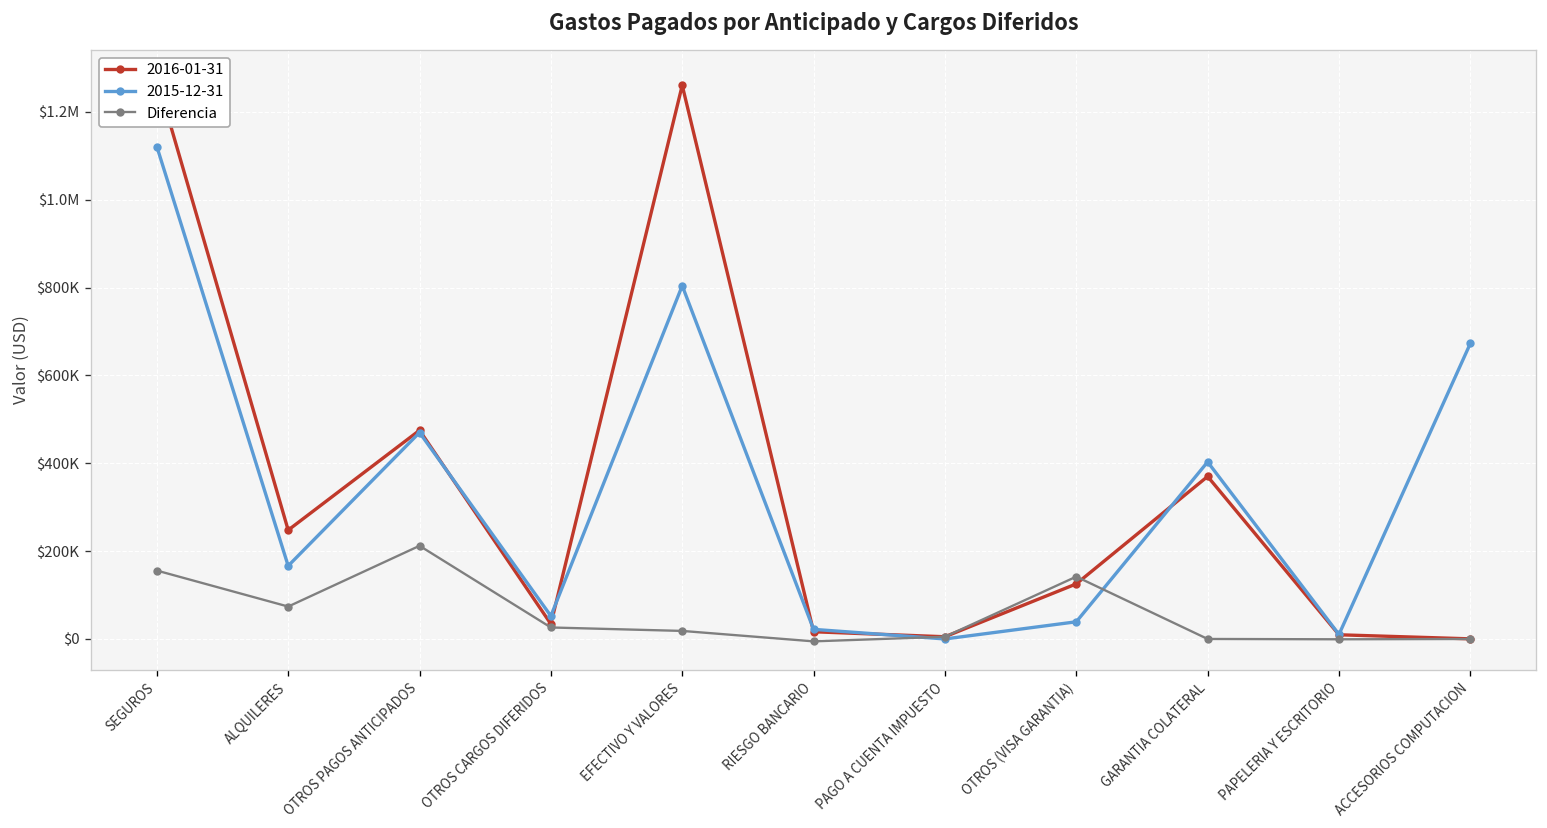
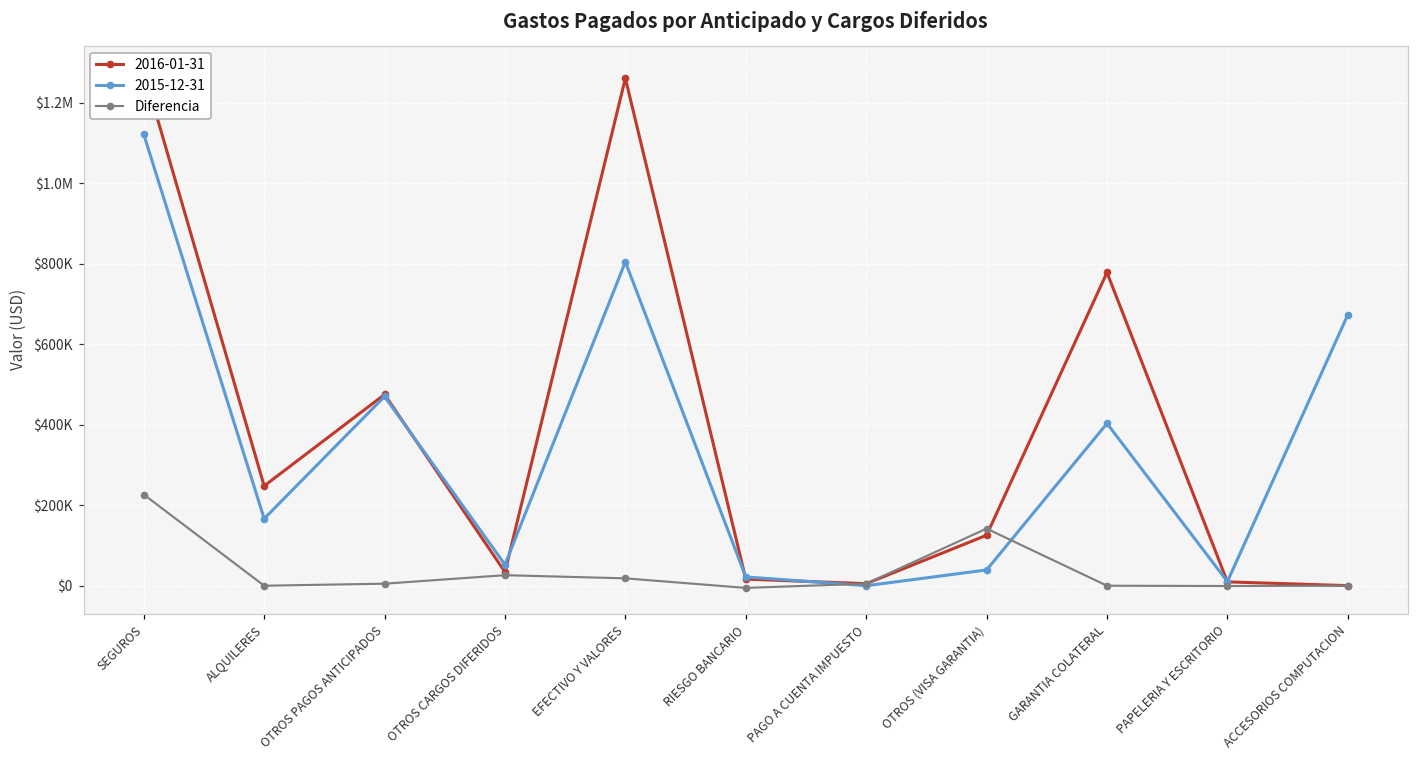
Diferencia, SEGUROS: $160000 -> $230000
Diferencia, ALQUILERES: $70000 -> $0
Diferencia, OTROS PAGOS ANTICIPADOS: $210000 -> $10000
2016-01-31, GARANTIA COLATERAL: $370000 -> $780000
